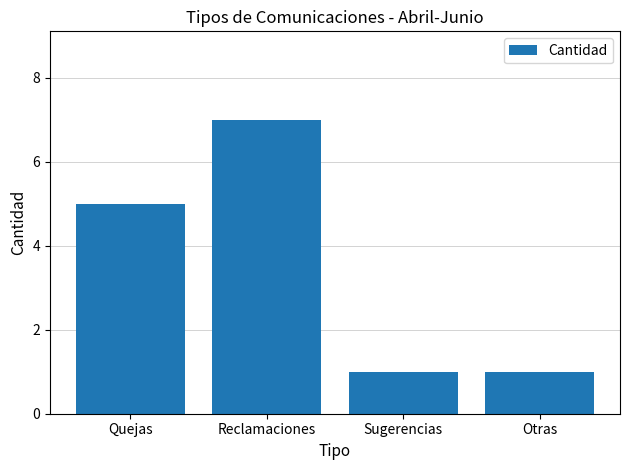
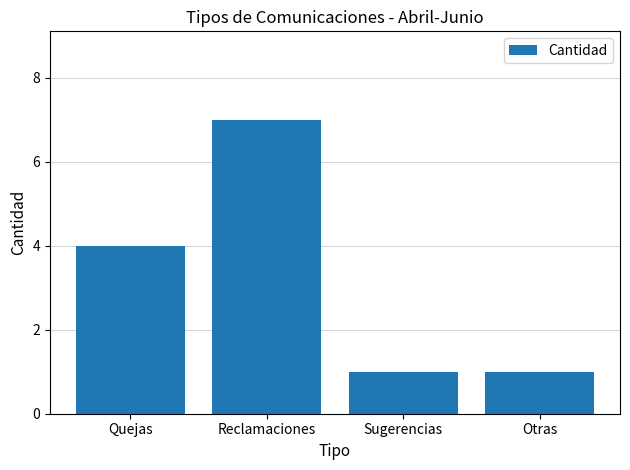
Quejas: 5 -> 4
